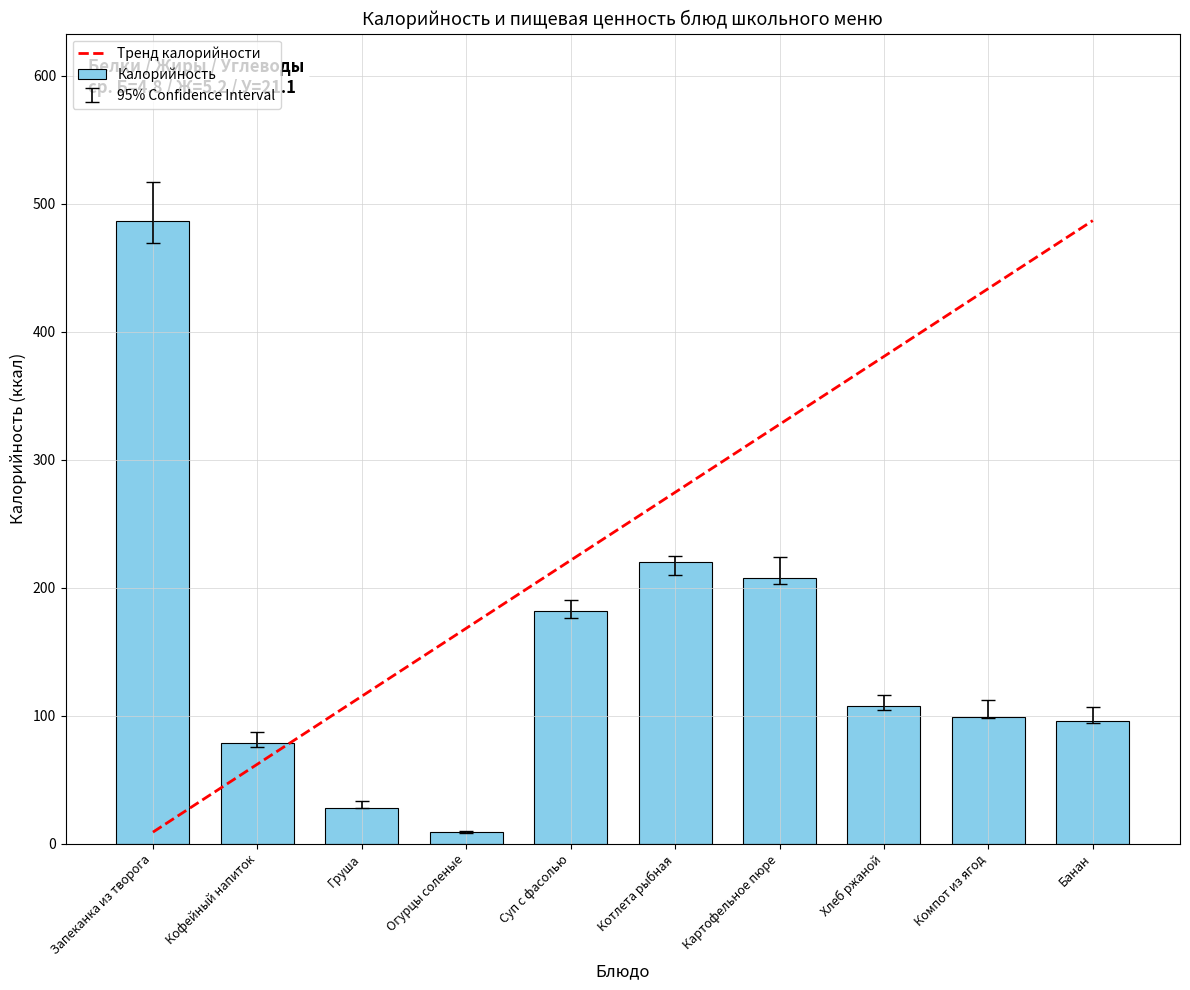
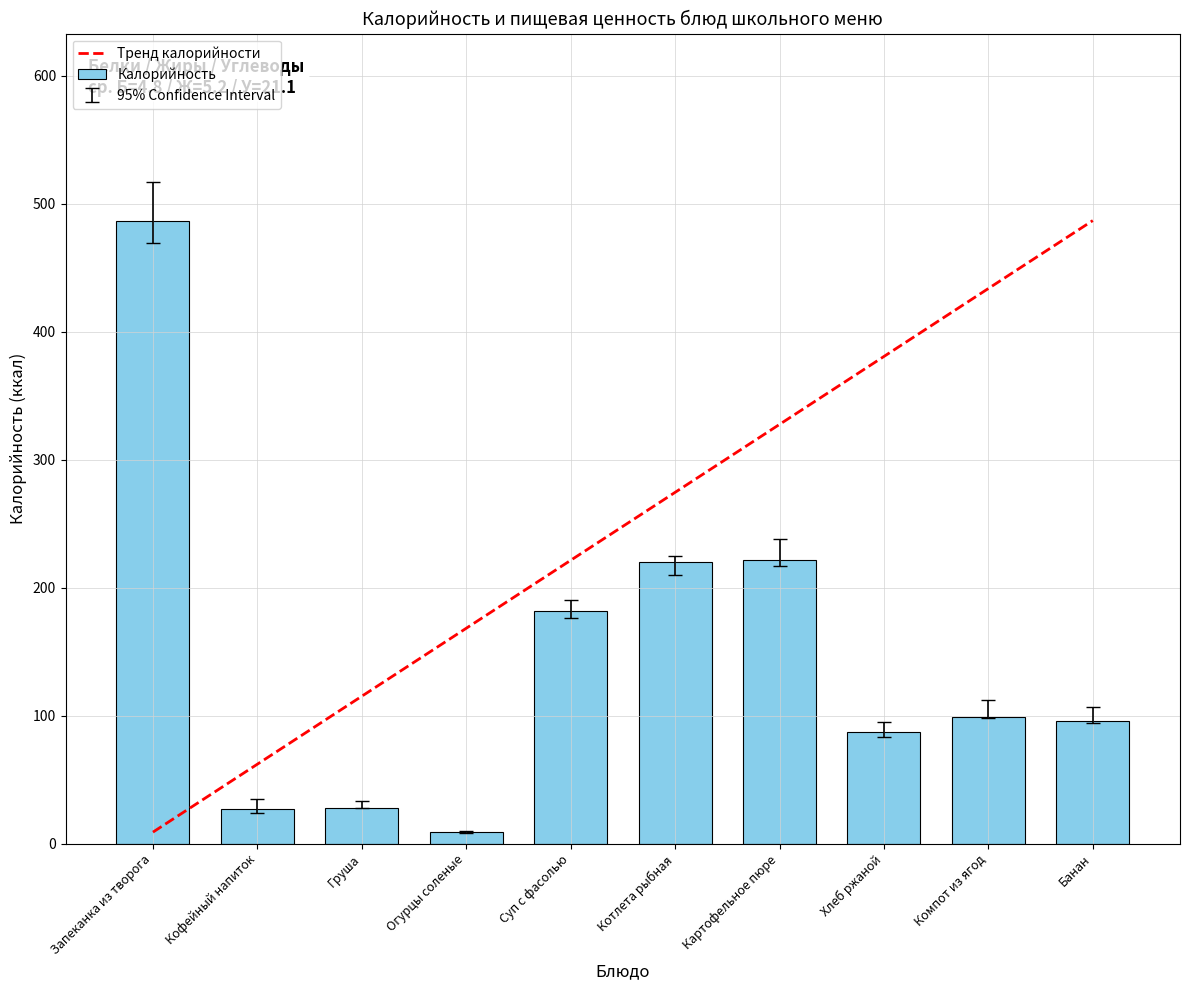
Калорийность, Кофейный напиток: 79 -> 27
Калорийность, Картофельное пюре: 207 -> 222
Калорийность, Хлеб ржаной: 108 -> 87
